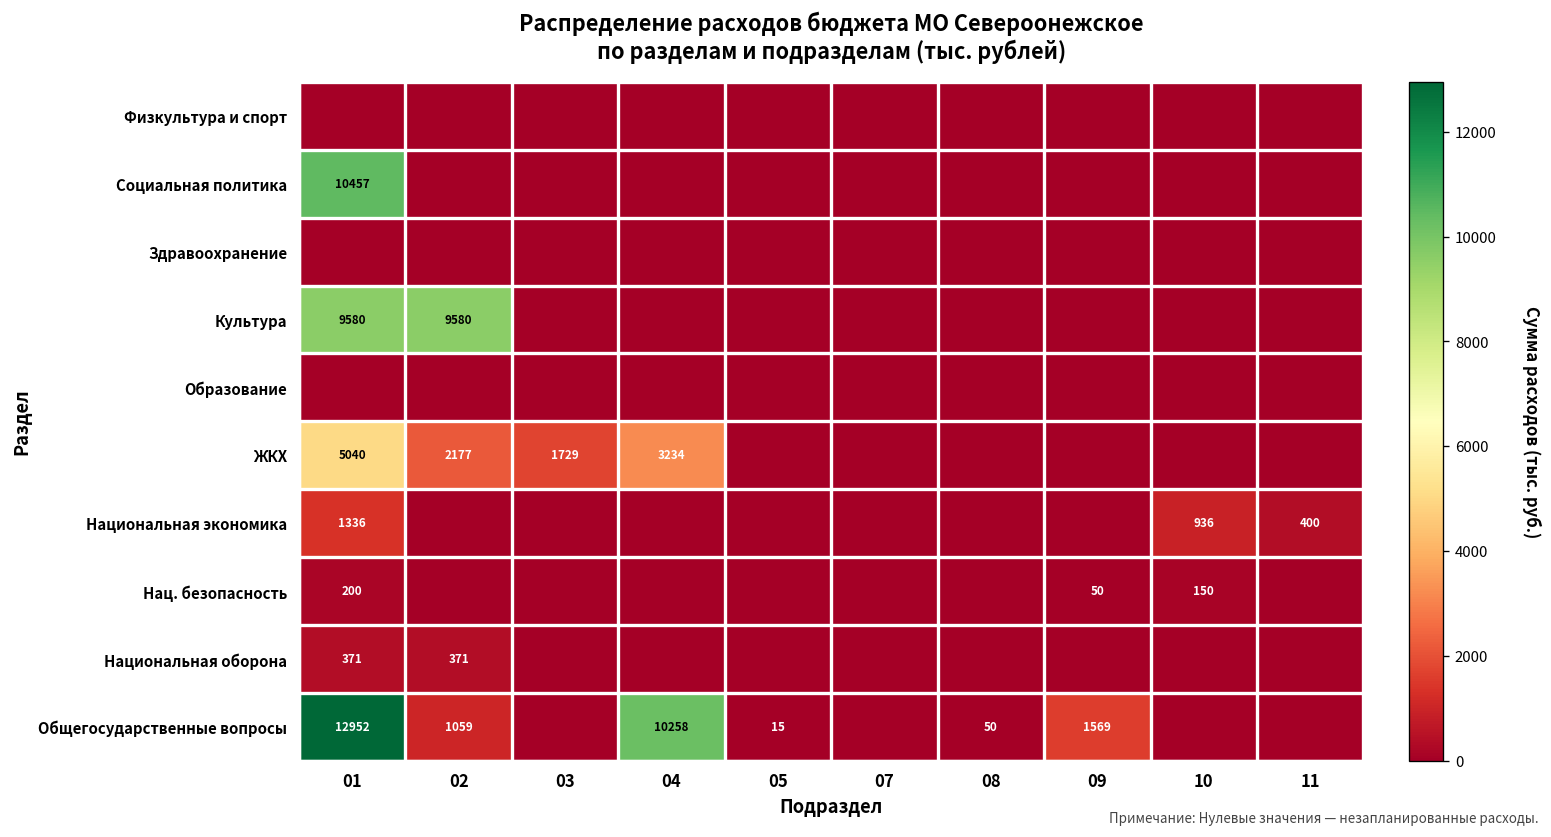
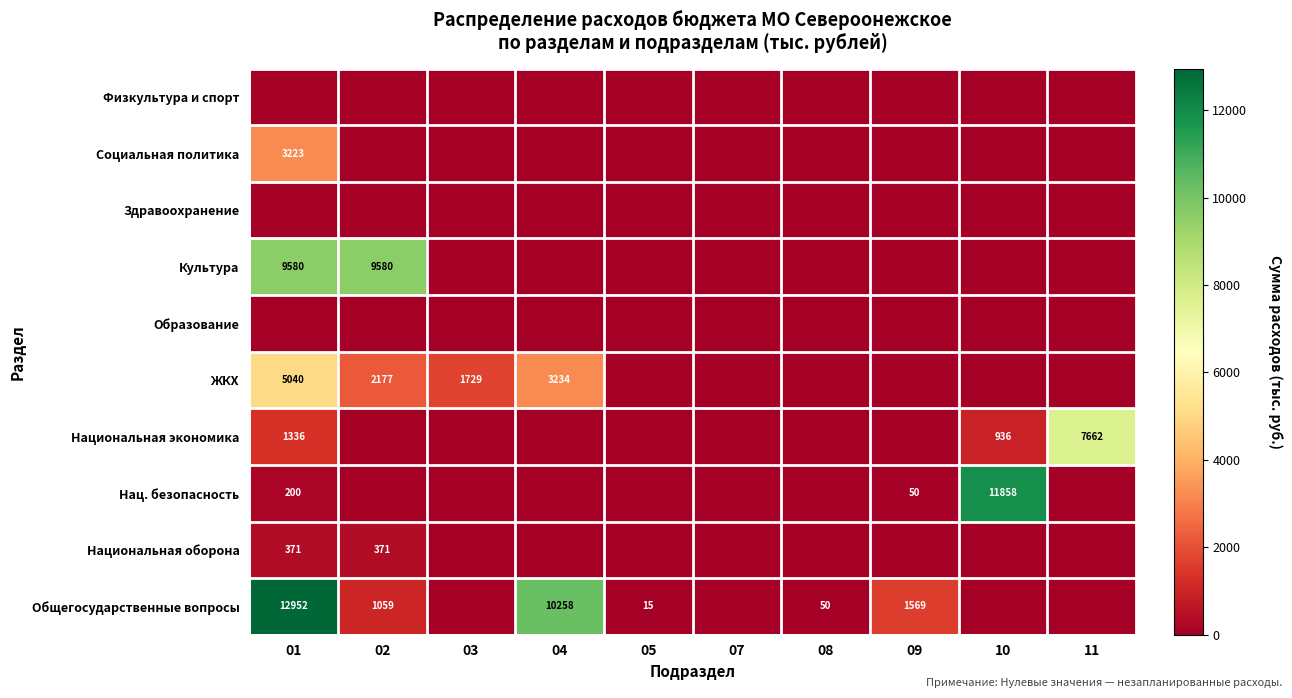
Социальная политика, 01: 10457 -> 3223
Национальная экономика, 11: 400 -> 7662
Нац. безопасность, 10: 150 -> 11858
